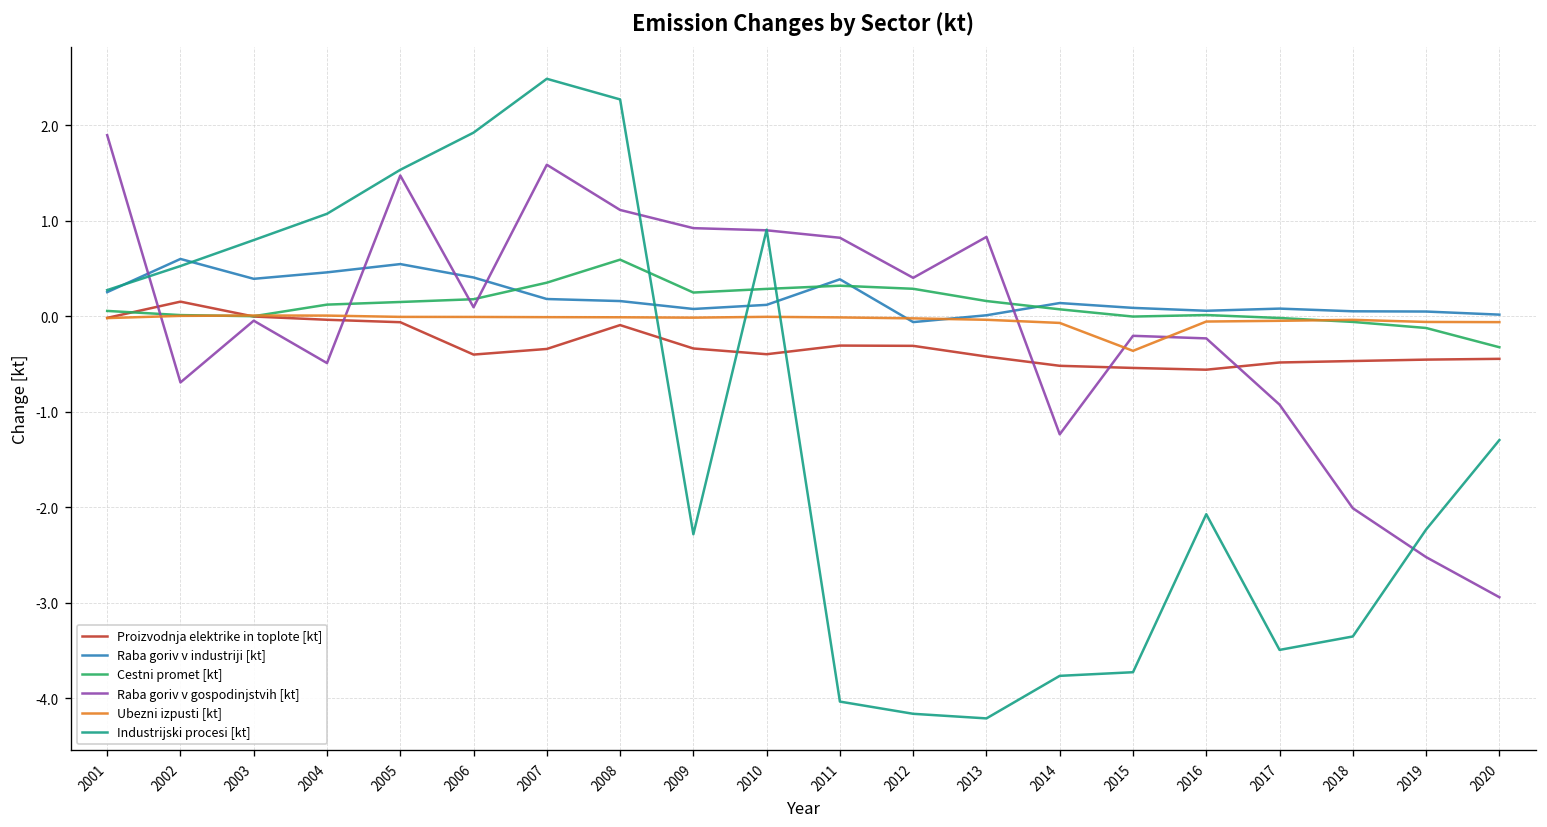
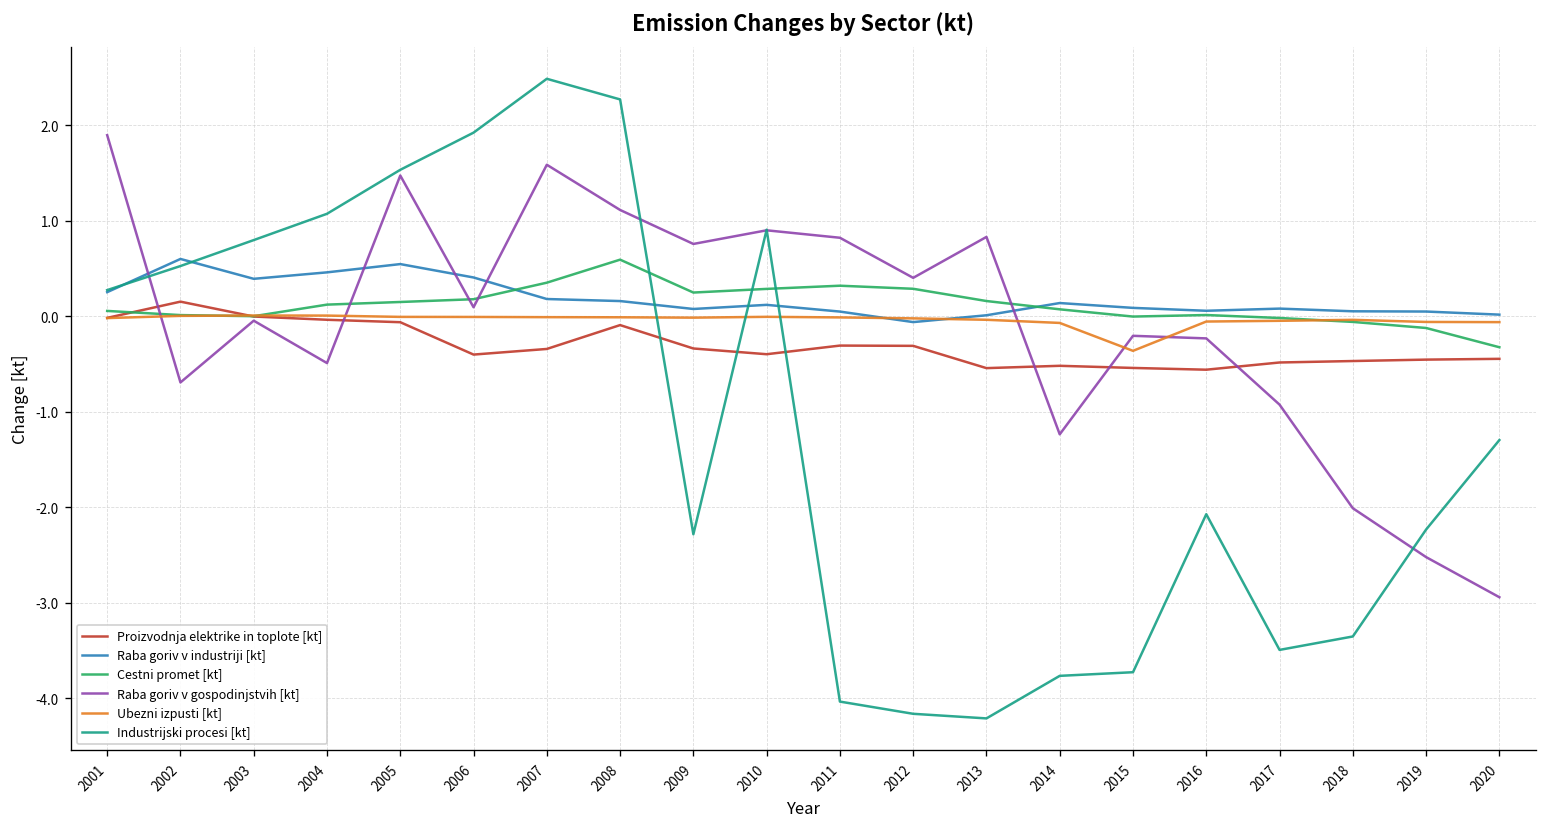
Raba goriv v gospodinjstvih [kt], 2009: 0.9 -> 0.8
Raba goriv v industriji [kt], 2011: 0.4 -> 0.0
Proizvodnja elektrike in toplote [kt], 2013: -0.4 -> -0.5
